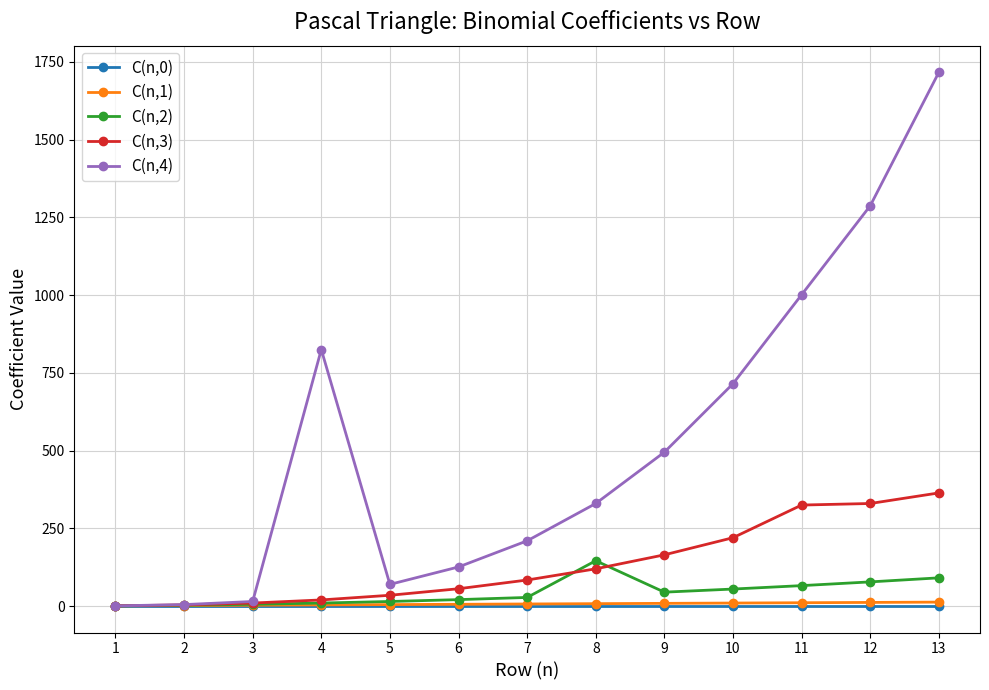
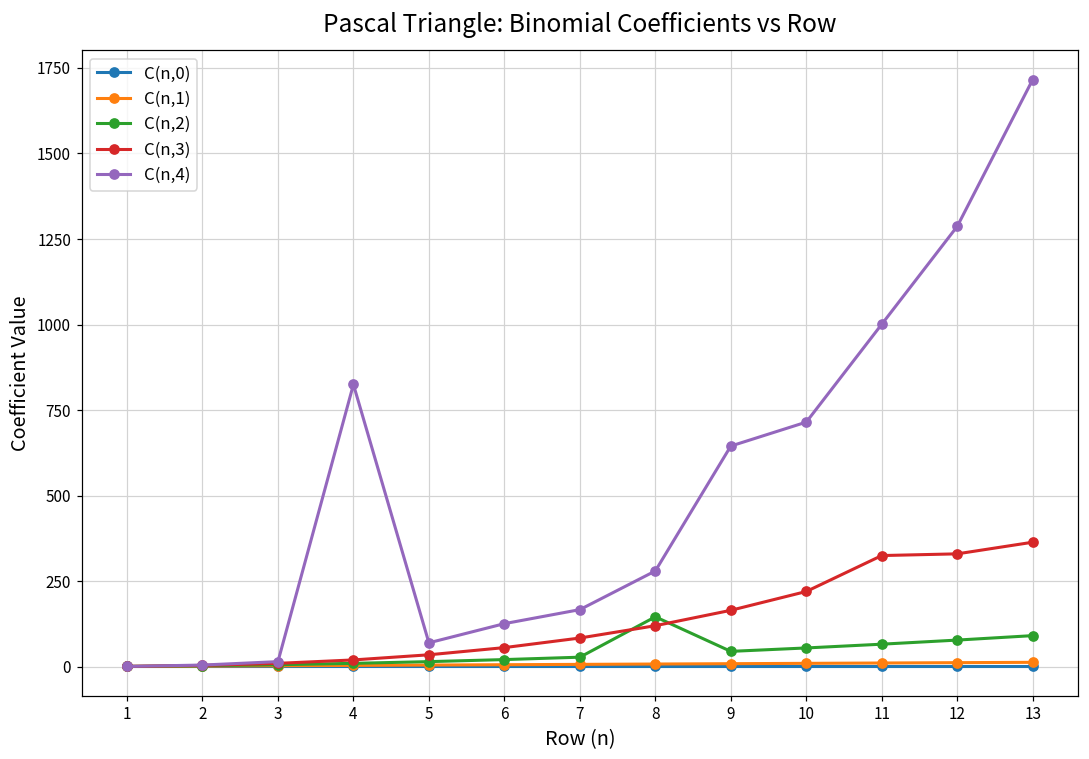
C(n,4), 7: 210 -> 170
C(n,4), 8: 330 -> 280
C(n,4), 9: 500 -> 650
